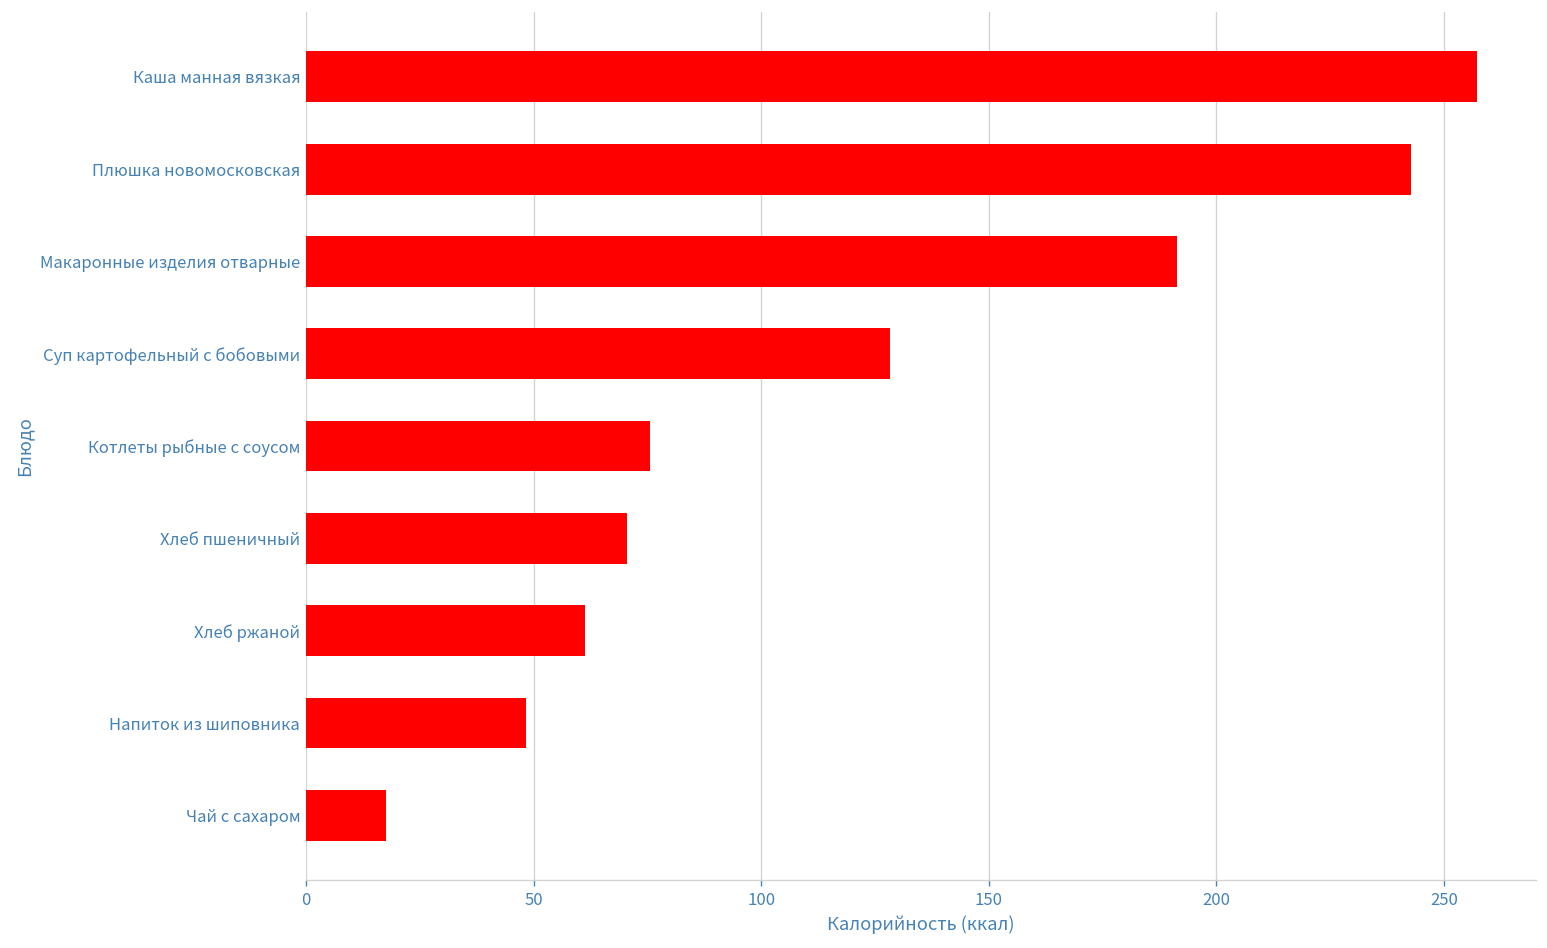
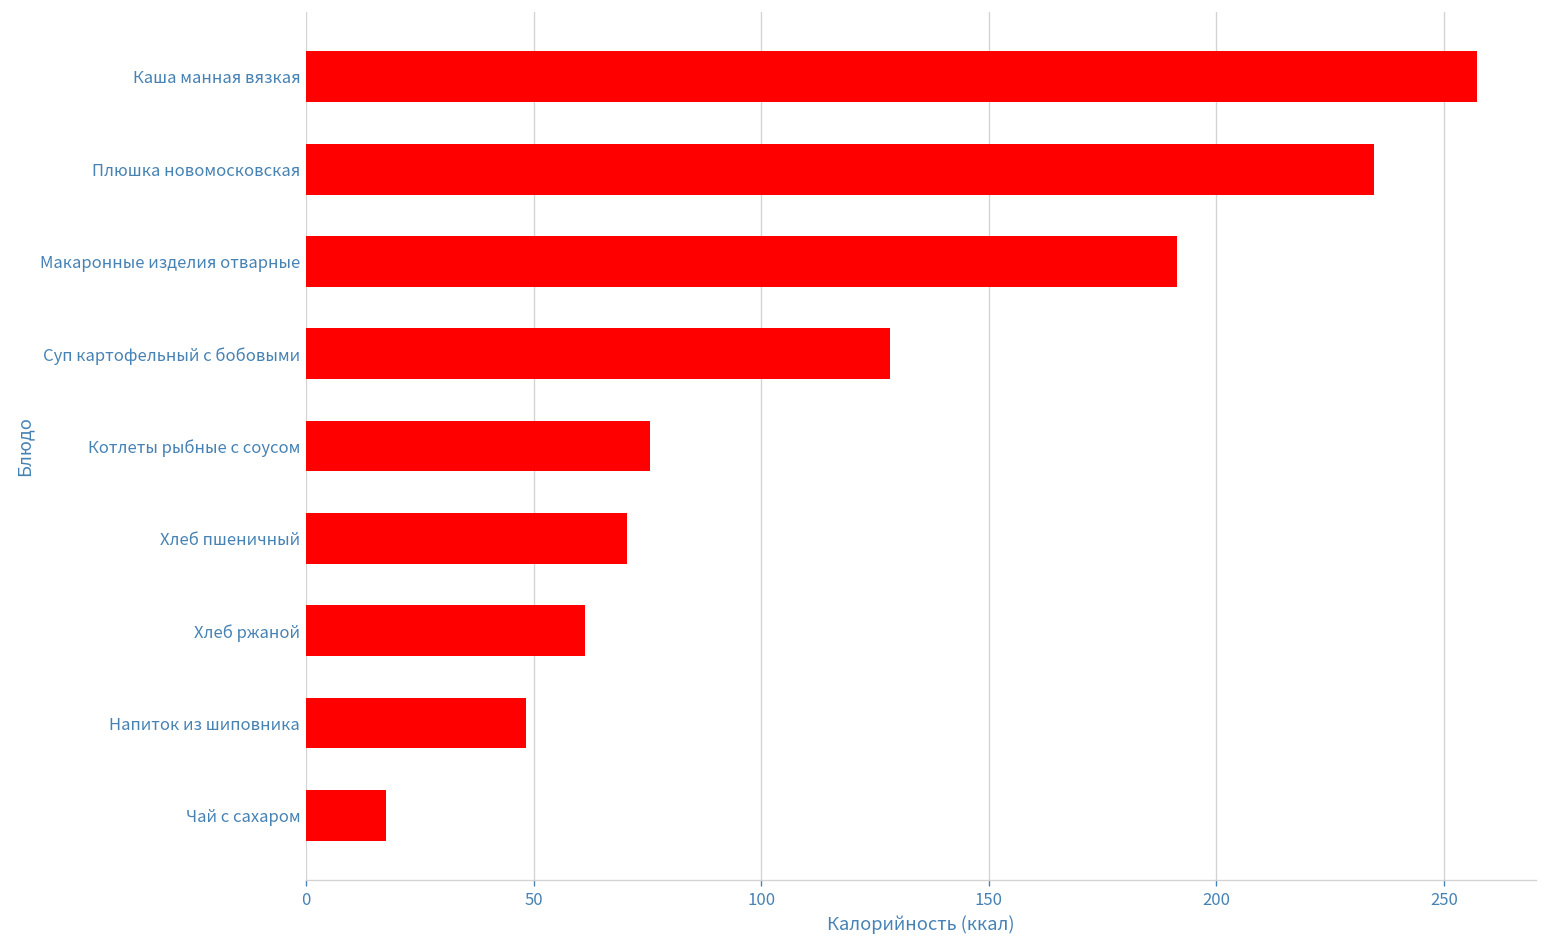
Плюшка новомосковская: 243 -> 235
